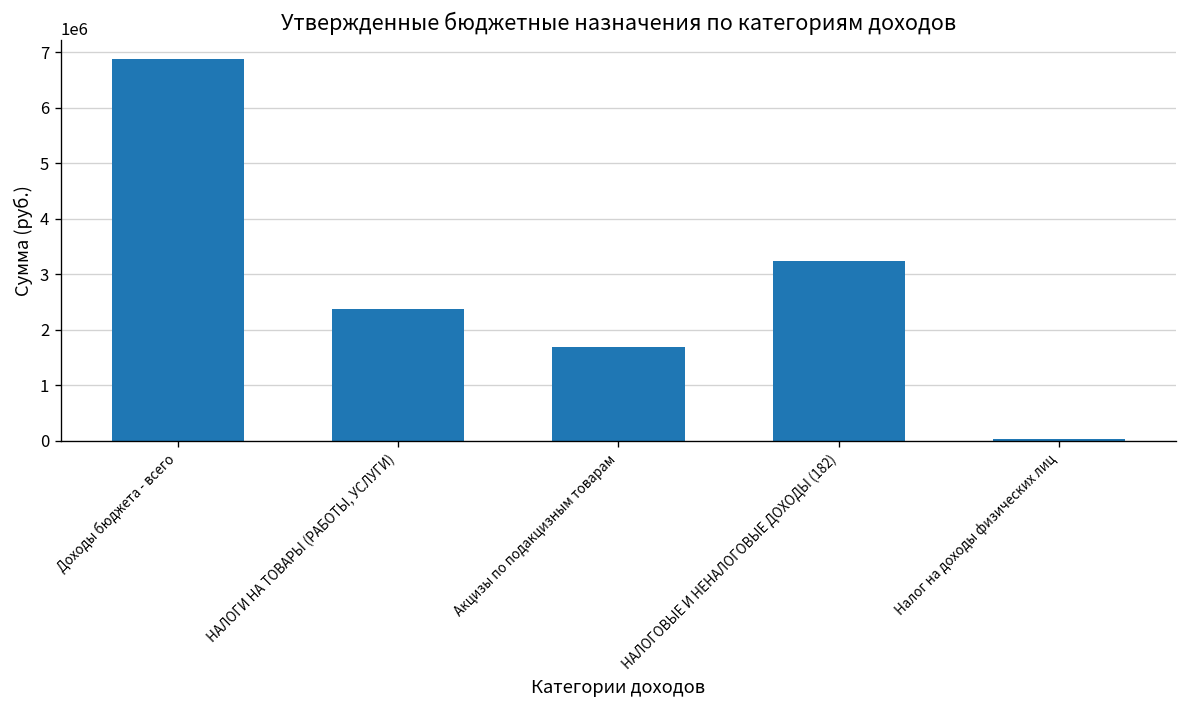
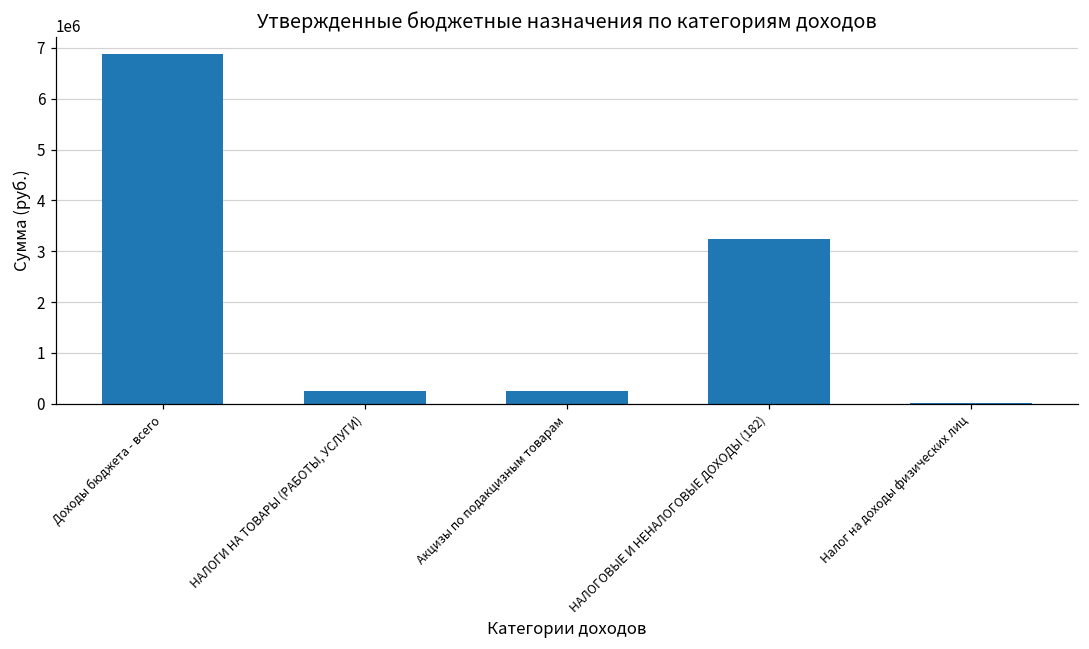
НАЛОГИ НА ТОВАРЫ (РАБОТЫ, УСЛУГИ): 2400000 -> 300000
Акцизы по подакцизным товарам: 1700000 -> 300000
